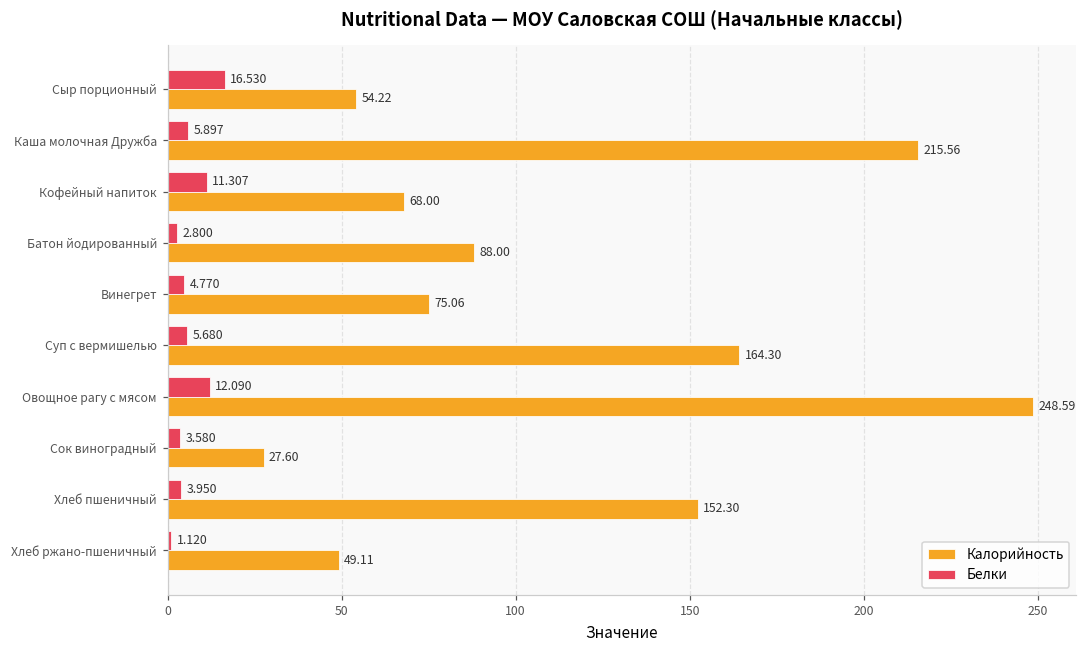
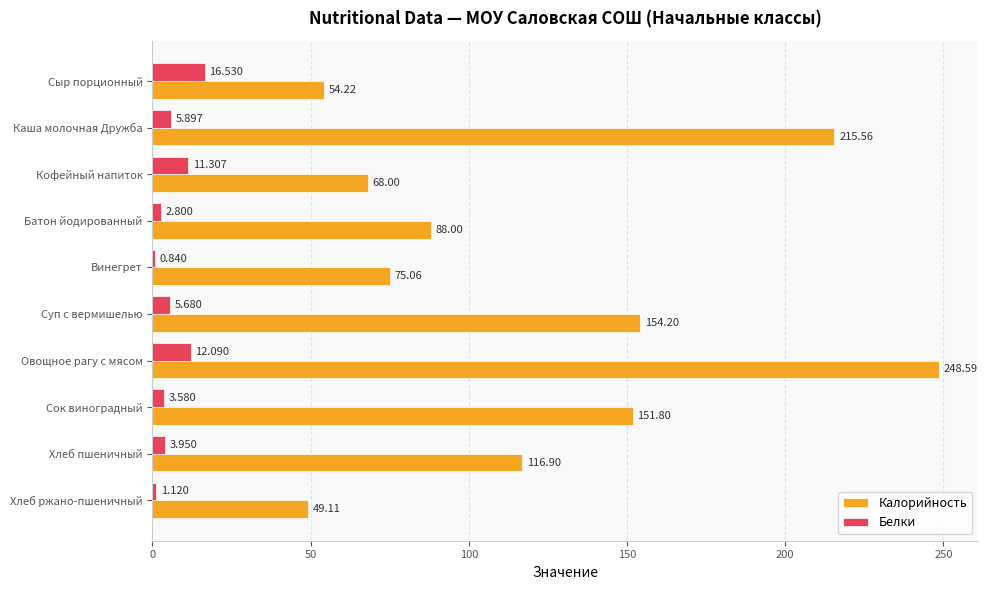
Белки, Винегрет: 4.770 -> 0.840
Калорийность, Суп с вермишелью: 164.30 -> 154.20
Калорийность, Сок виноградный: 27.60 -> 151.80
Калорийность, Хлеб пшеничный: 152.30 -> 116.90
